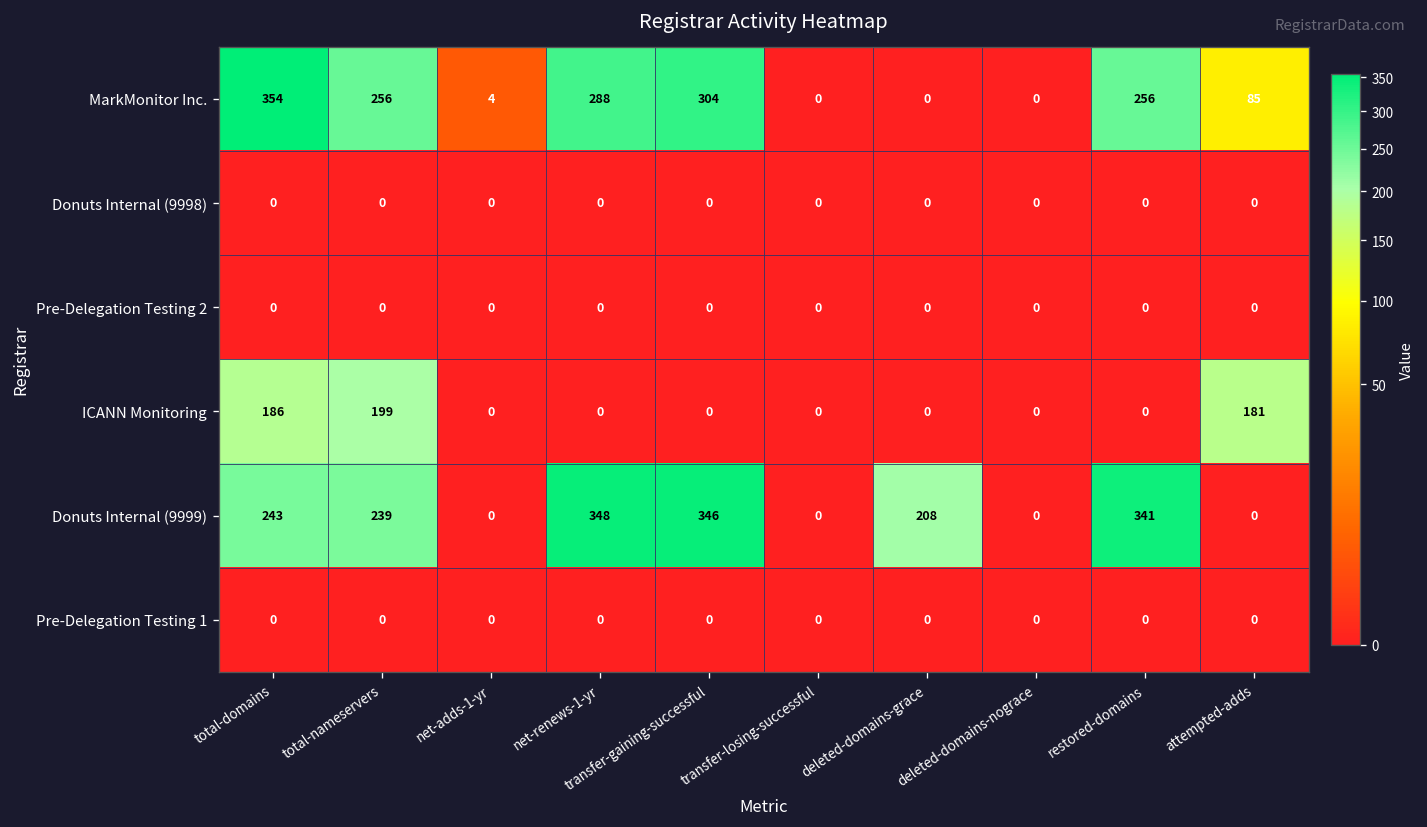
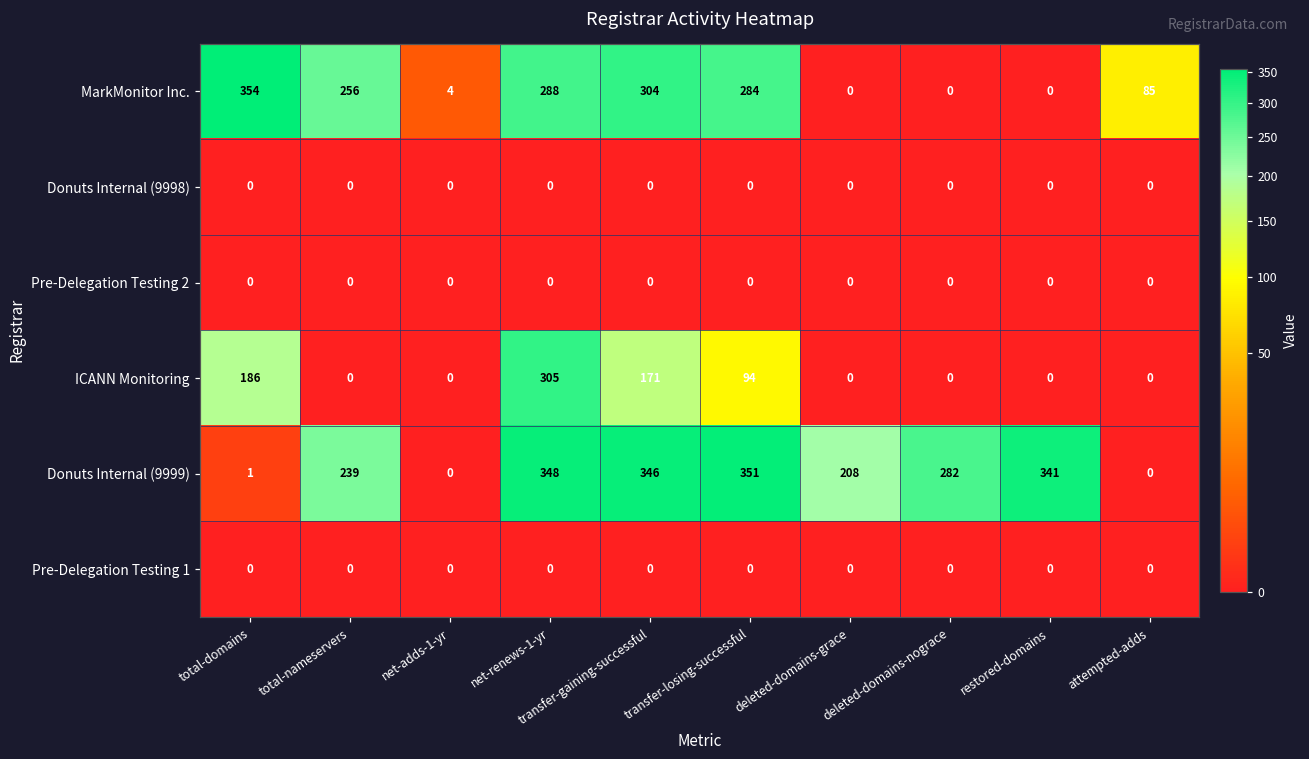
MarkMonitor Inc., transfer-losing-successful: 0 -> 284
MarkMonitor Inc., restored-domains: 256 -> 0
ICANN Monitoring, total-nameservers: 199 -> 0
ICANN Monitoring, net-renews-1-yr: 0 -> 305
ICANN Monitoring, transfer-gaining-successful: 0 -> 171
ICANN Monitoring, transfer-losing-successful: 0 -> 94
ICANN Monitoring, attempted-adds: 181 -> 0
Donuts Internal (9999), total-domains: 243 -> 1
Donuts Internal (9999), transfer-losing-successful: 0 -> 351
Donuts Internal (9999), deleted-domains-nograce: 0 -> 282
